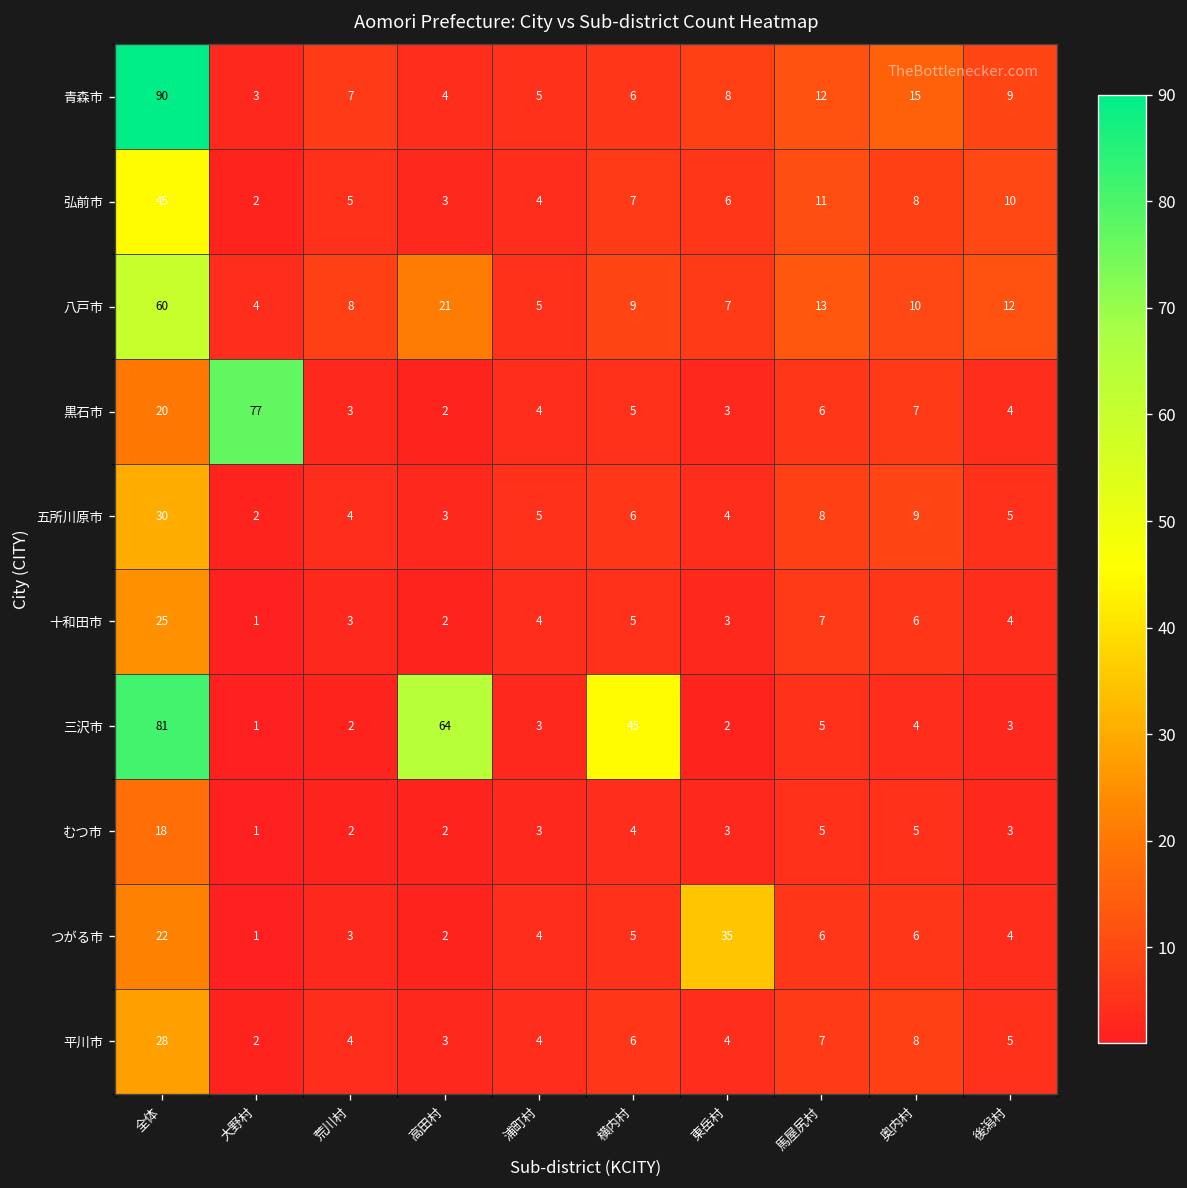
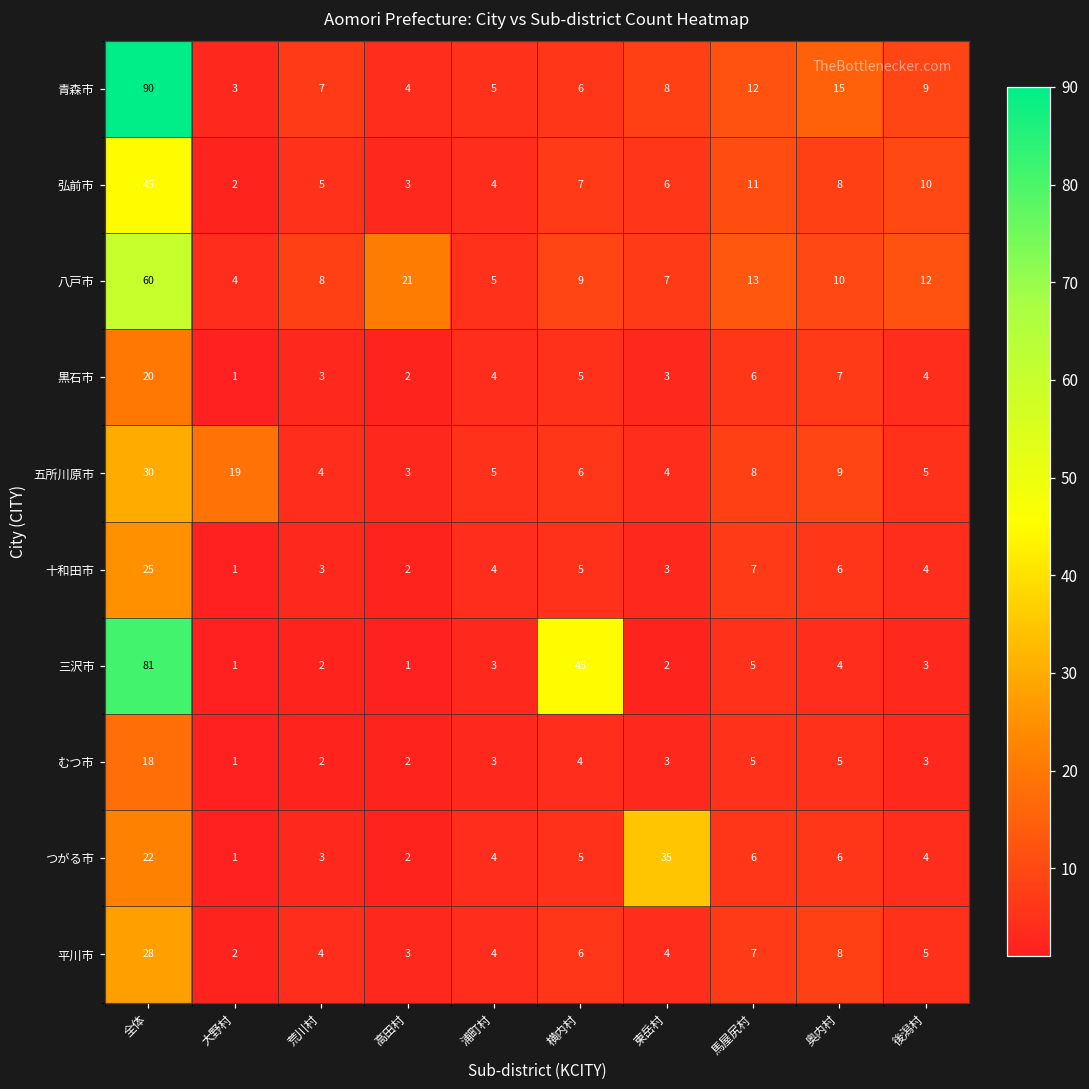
黒石市, 大野村: 77 -> 1
五所川原市, 大野村: 2 -> 19
三沢市, 高田村: 64 -> 1
